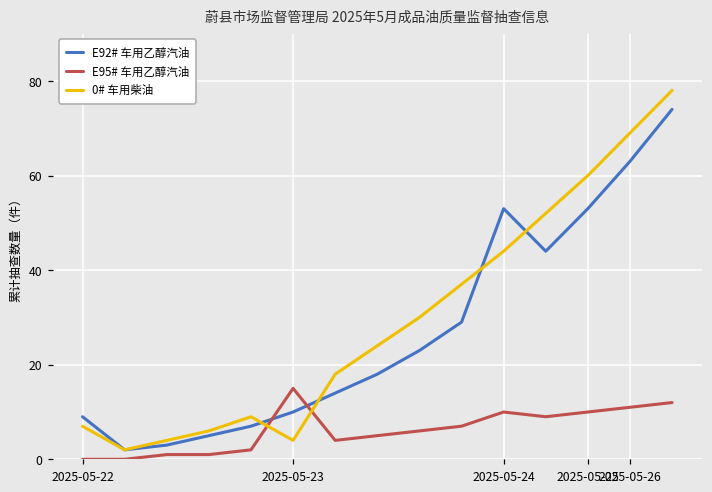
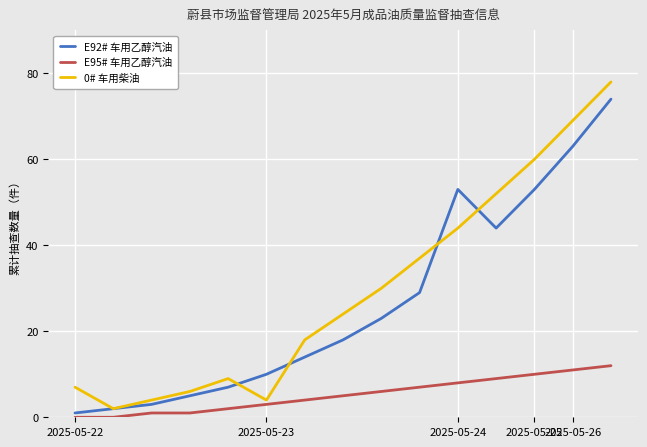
E92# 车用乙醇汽油, 2025-05-22: 9 -> 1
E95# 车用乙醇汽油, 2025-05-23: 15 -> 3
E95# 车用乙醇汽油, 2025-05-24: 10 -> 8
